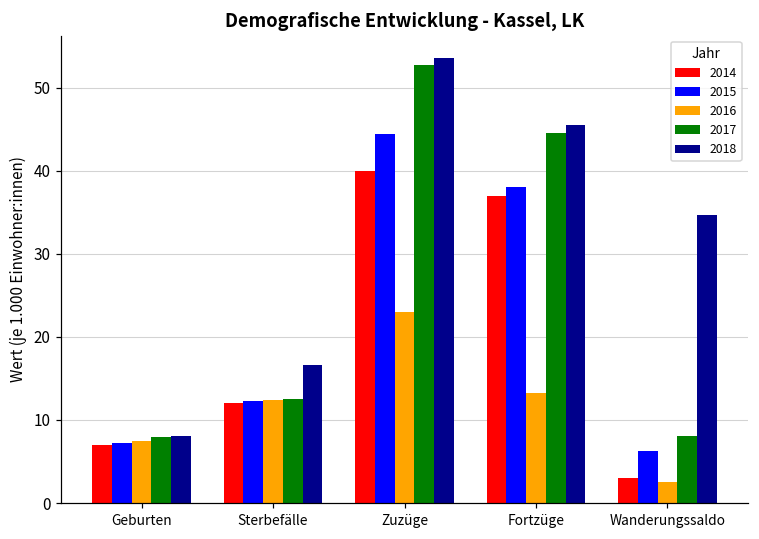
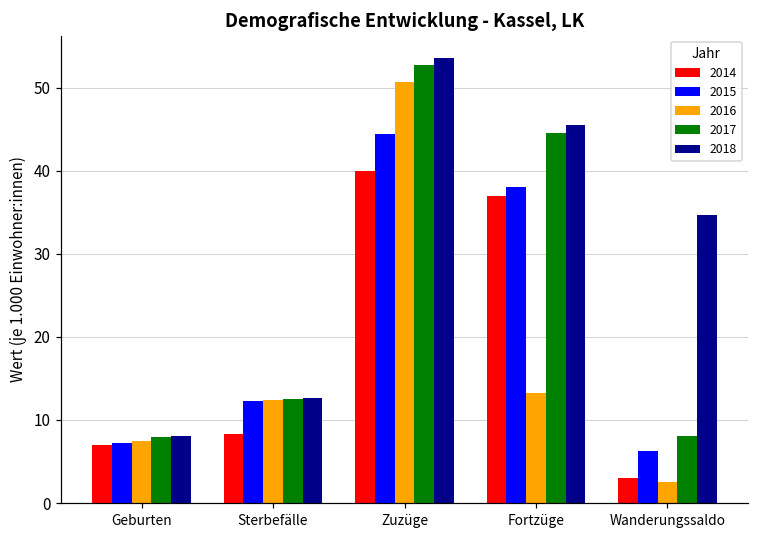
2014, Sterbefälle: 12 -> 8
2018, Sterbefälle: 17 -> 13
2016, Zuzüge: 23 -> 51
